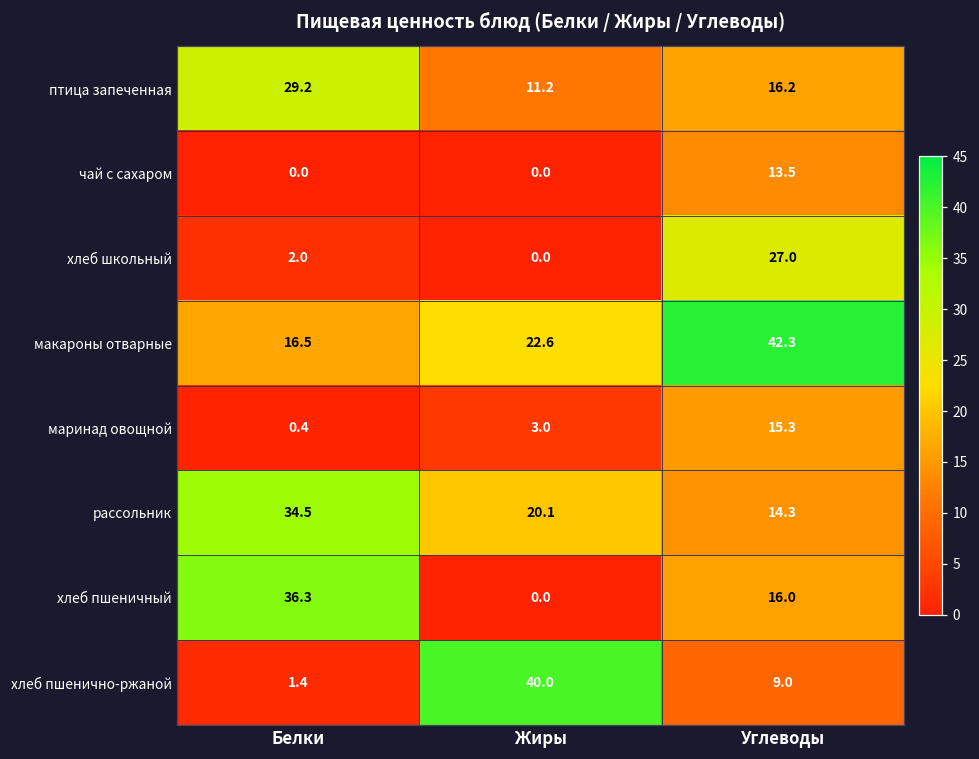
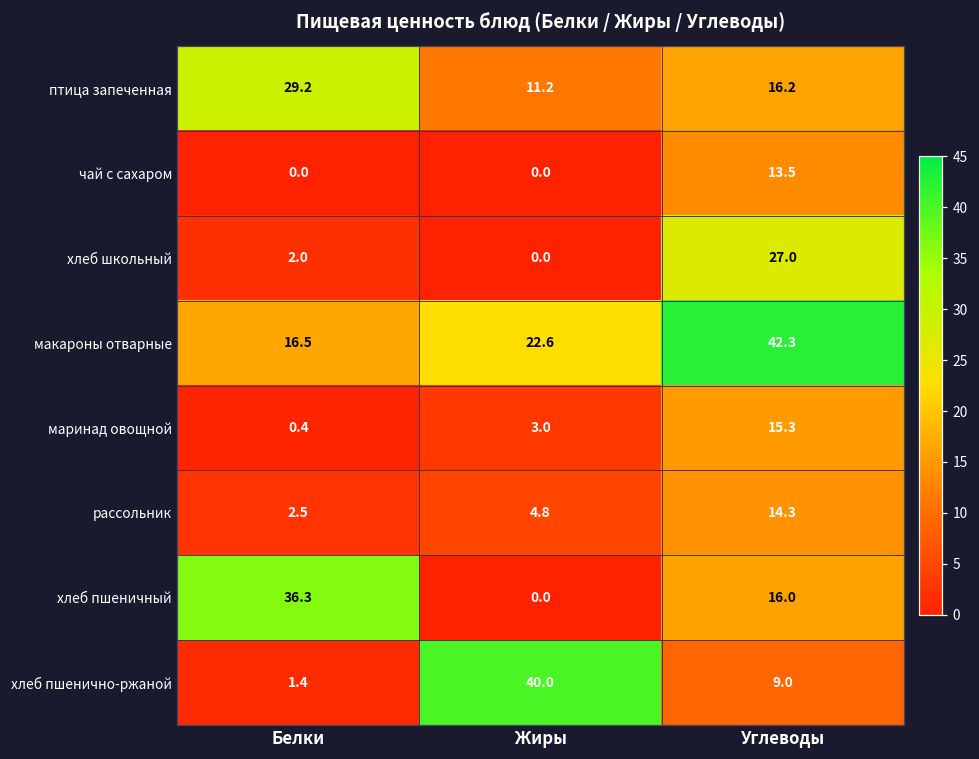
рассольник, Белки: 34.5 -> 2.5
рассольник, Жиры: 20.1 -> 4.8
